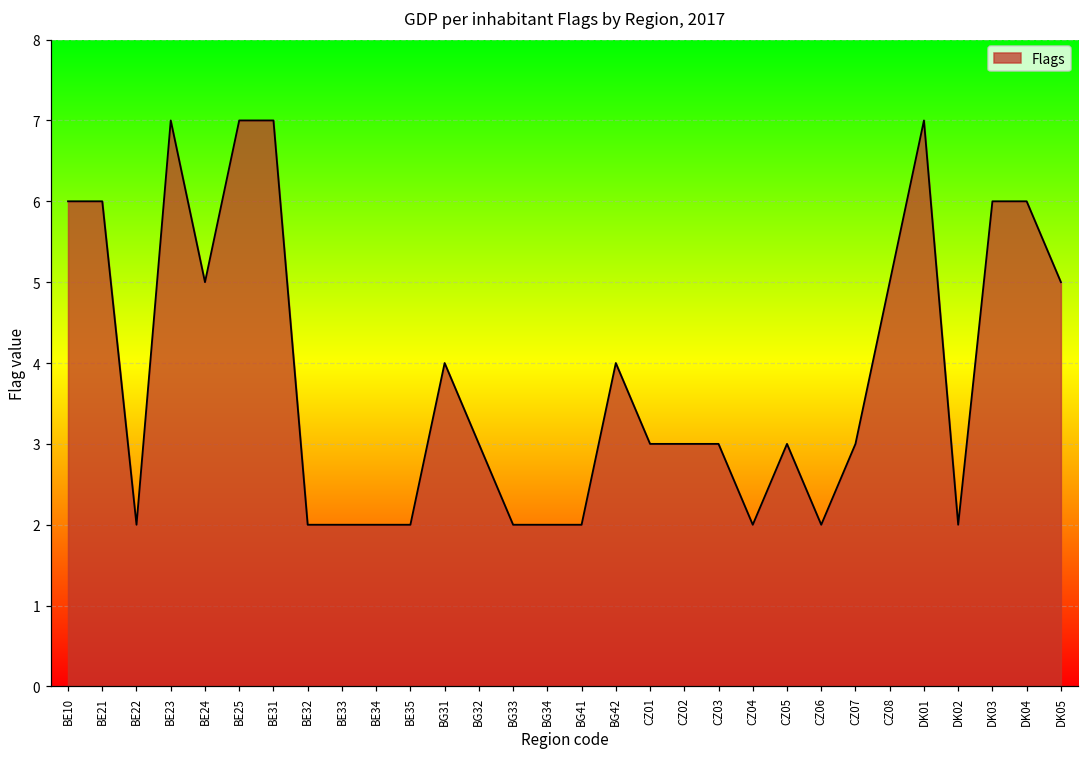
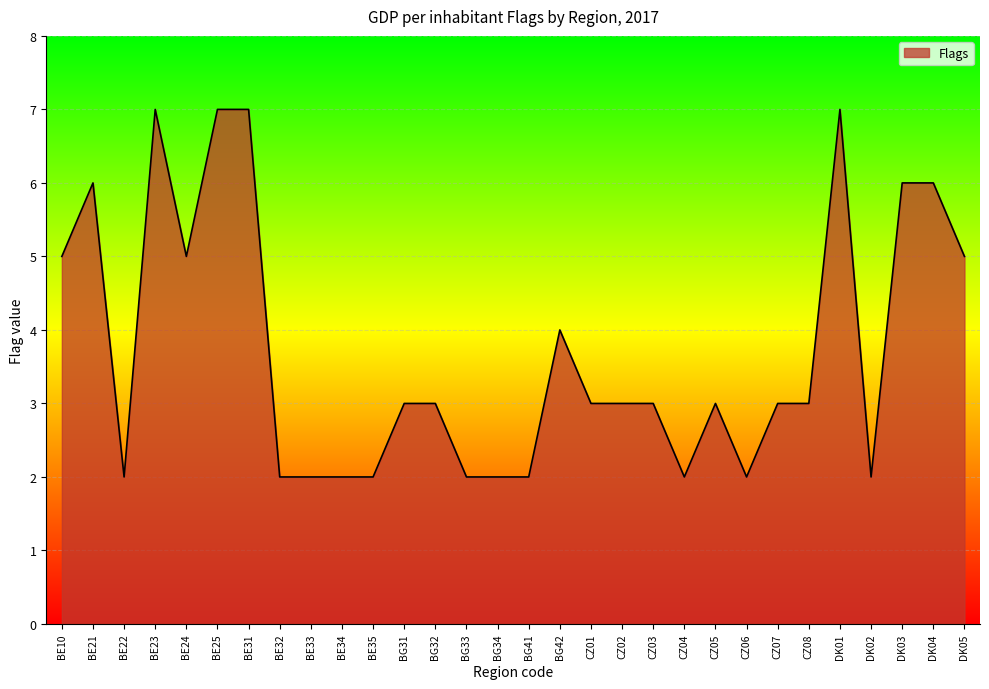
BE10: 6 -> 5
BG31: 4 -> 3
CZ08: 5 -> 3
